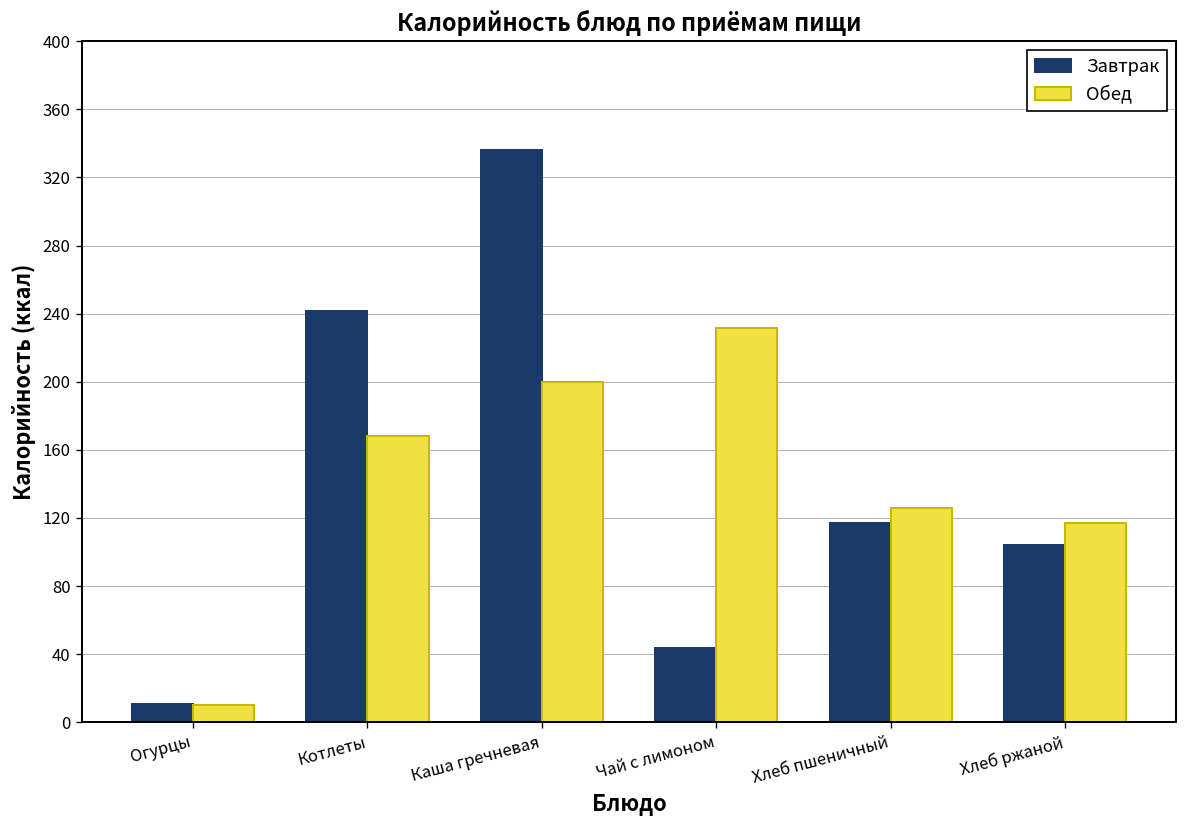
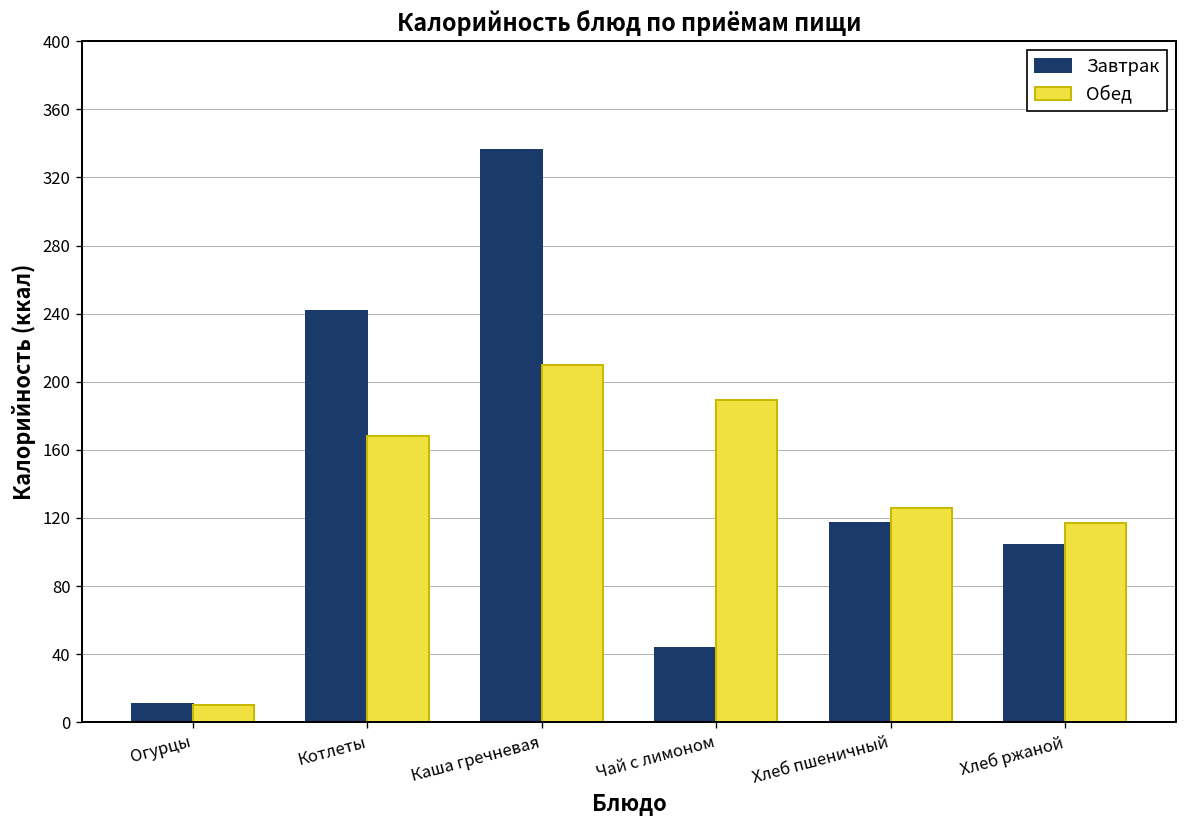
Обед, Каша гречневая: 200 -> 210
Обед, Чай с лимоном: 231 -> 189
